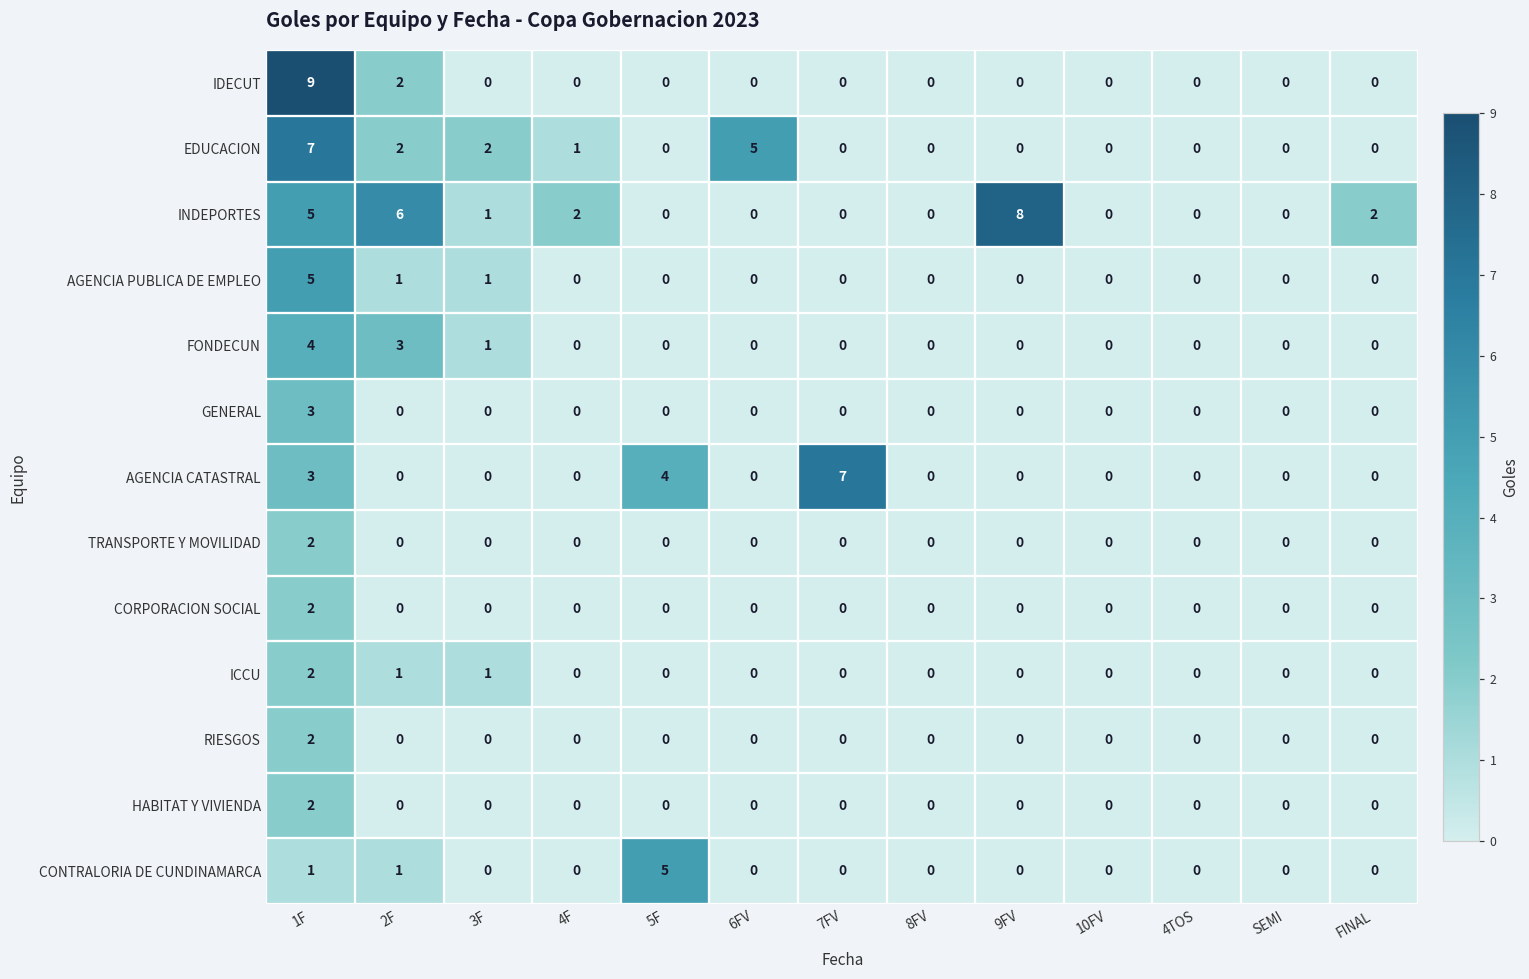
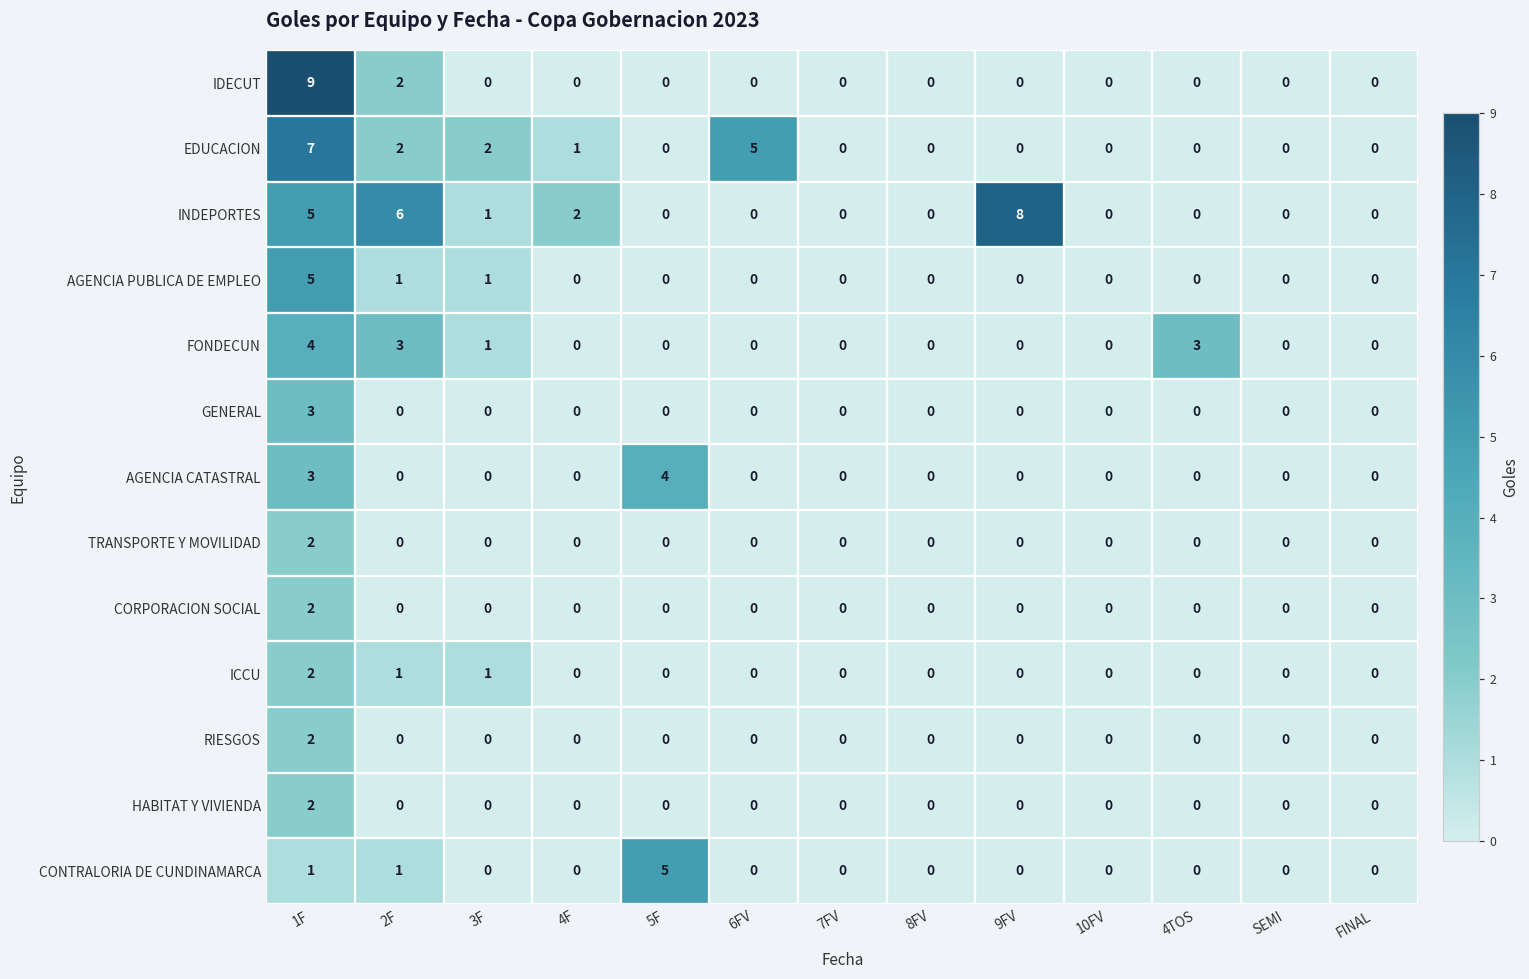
INDEPORTES, FINAL: 2 -> 0
FONDECUN, 4TOS: 0 -> 3
AGENCIA CATASTRAL, 7FV: 7 -> 0
